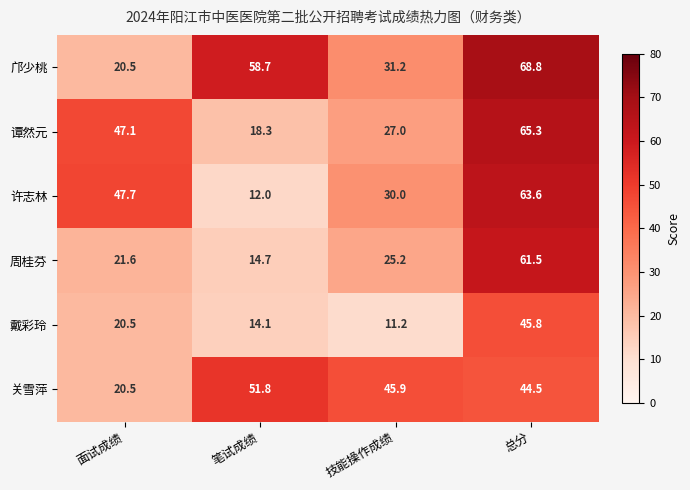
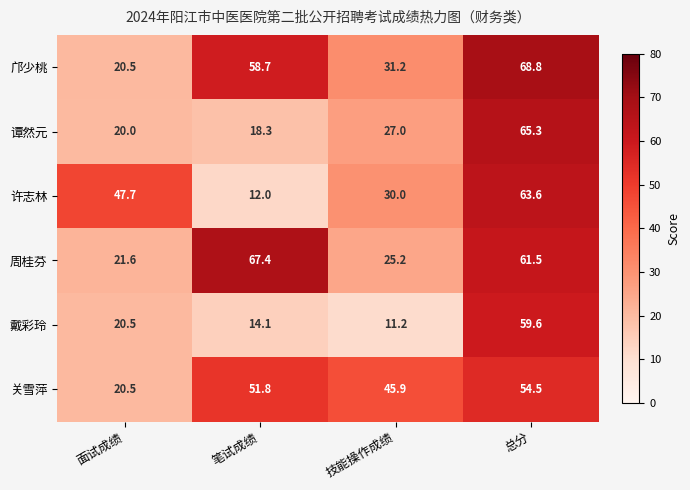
谭然元, 面试成绩: 47.1 -> 20.0
周桂芬, 笔试成绩: 14.7 -> 67.4
戴彩玲, 总分: 45.8 -> 59.6
关雪萍, 总分: 44.5 -> 54.5
